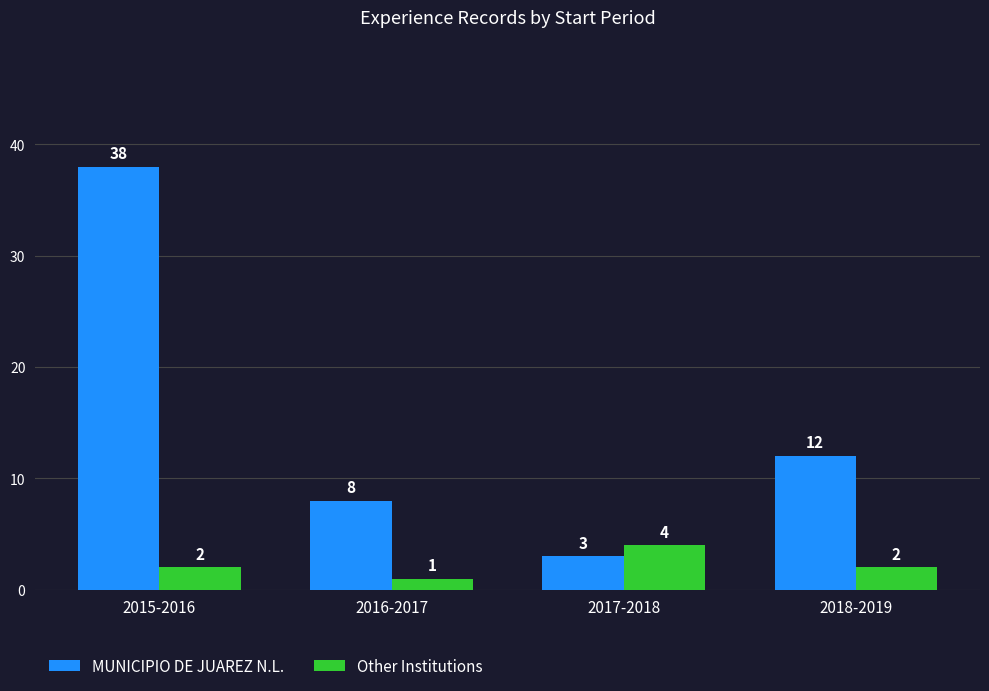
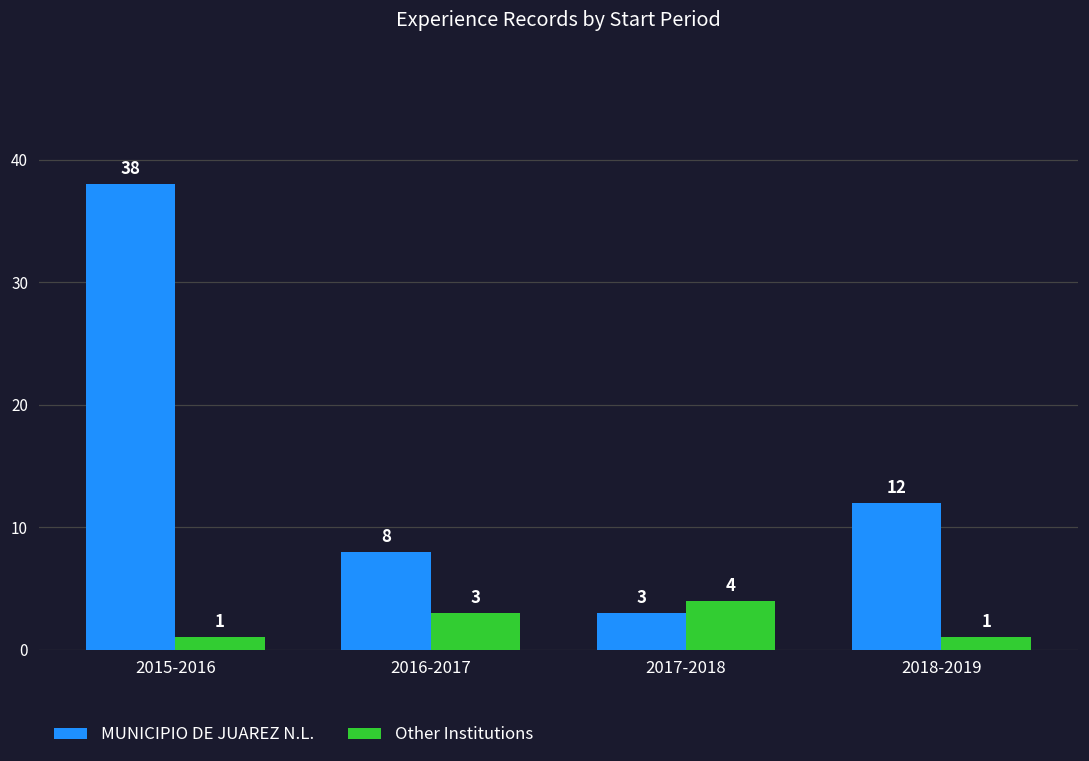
Other Institutions, 2015-2016: 2 -> 1
Other Institutions, 2016-2017: 1 -> 3
Other Institutions, 2018-2019: 2 -> 1
